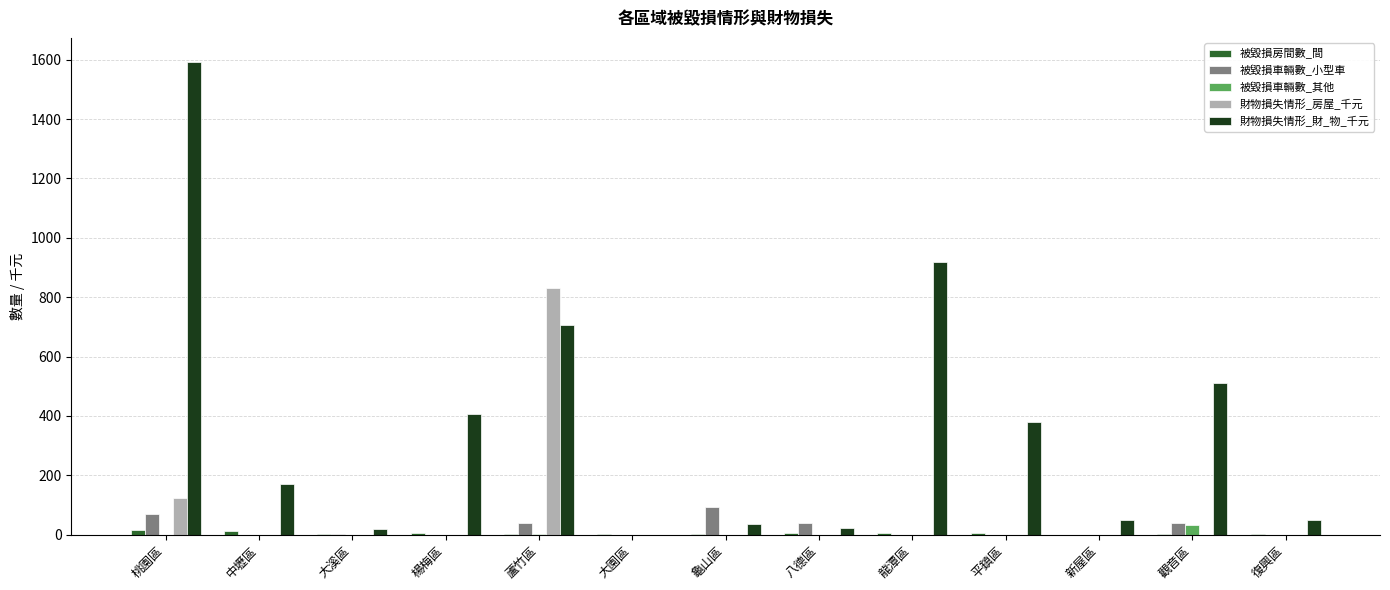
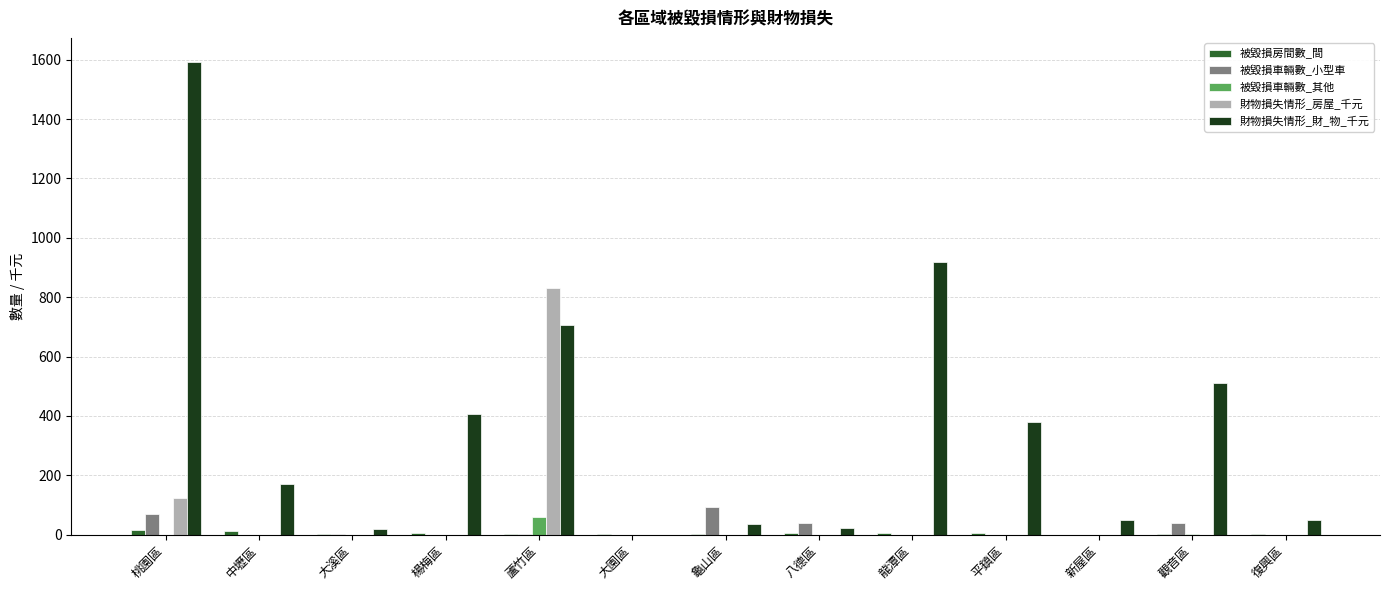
被毀損車輛數_小型車, 蘆竹區: 40 -> 0
被毀損車輛數_其他, 蘆竹區: 0 -> 60
被毀損車輛數_其他, 觀音區: 30 -> 0
